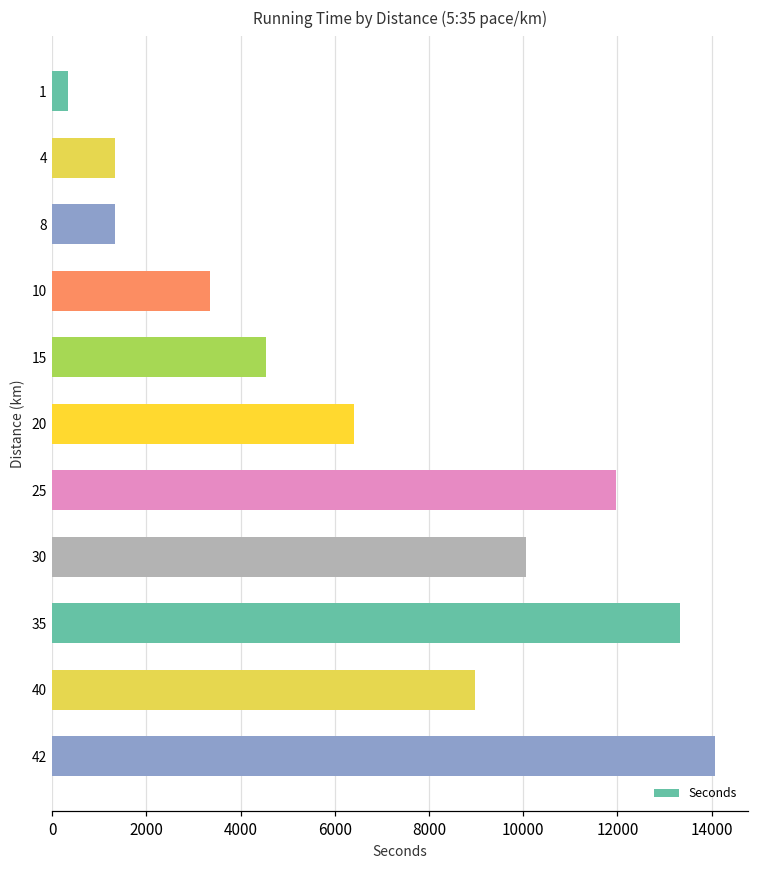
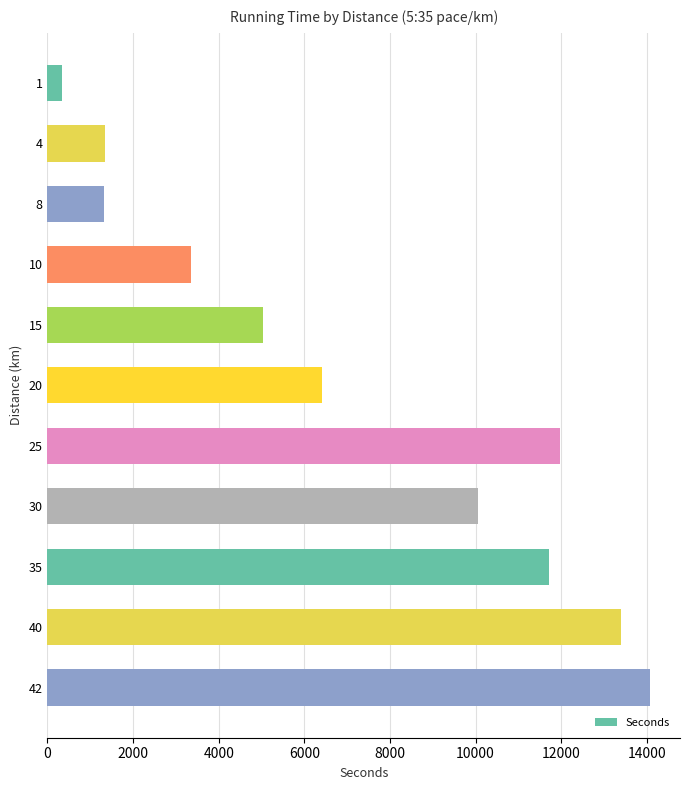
15: 4500 -> 5000
35: 13300 -> 11700
40: 9000 -> 13400
